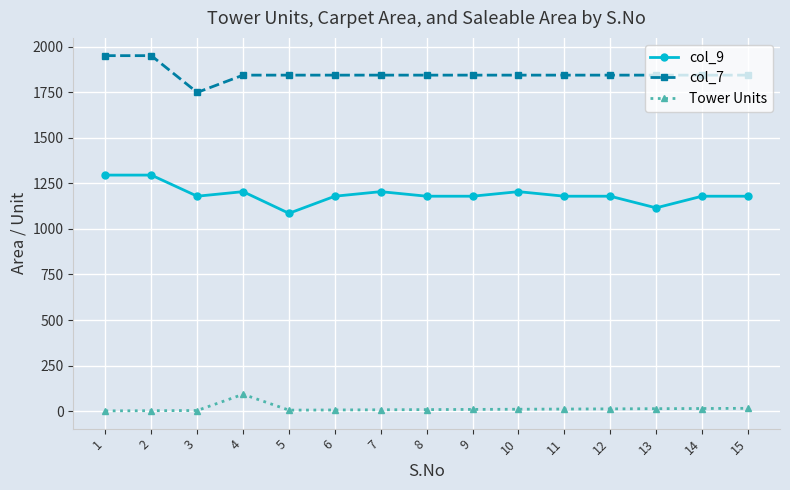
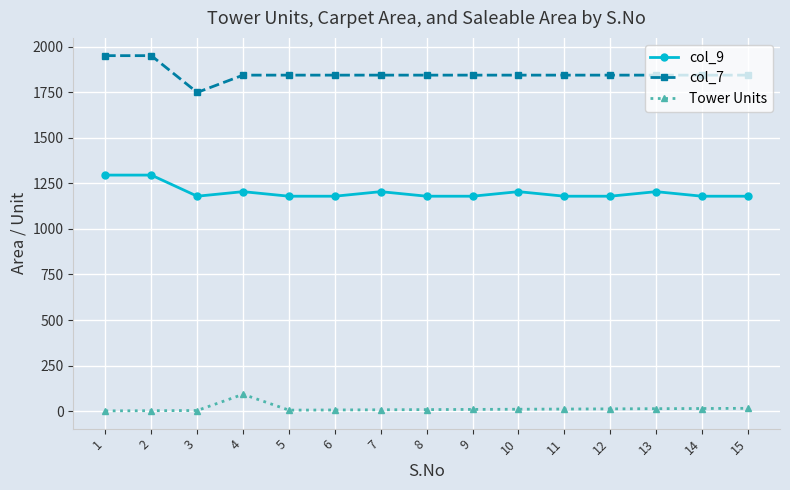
col_9, 5: 1090 -> 1180
col_9, 13: 1120 -> 1210
